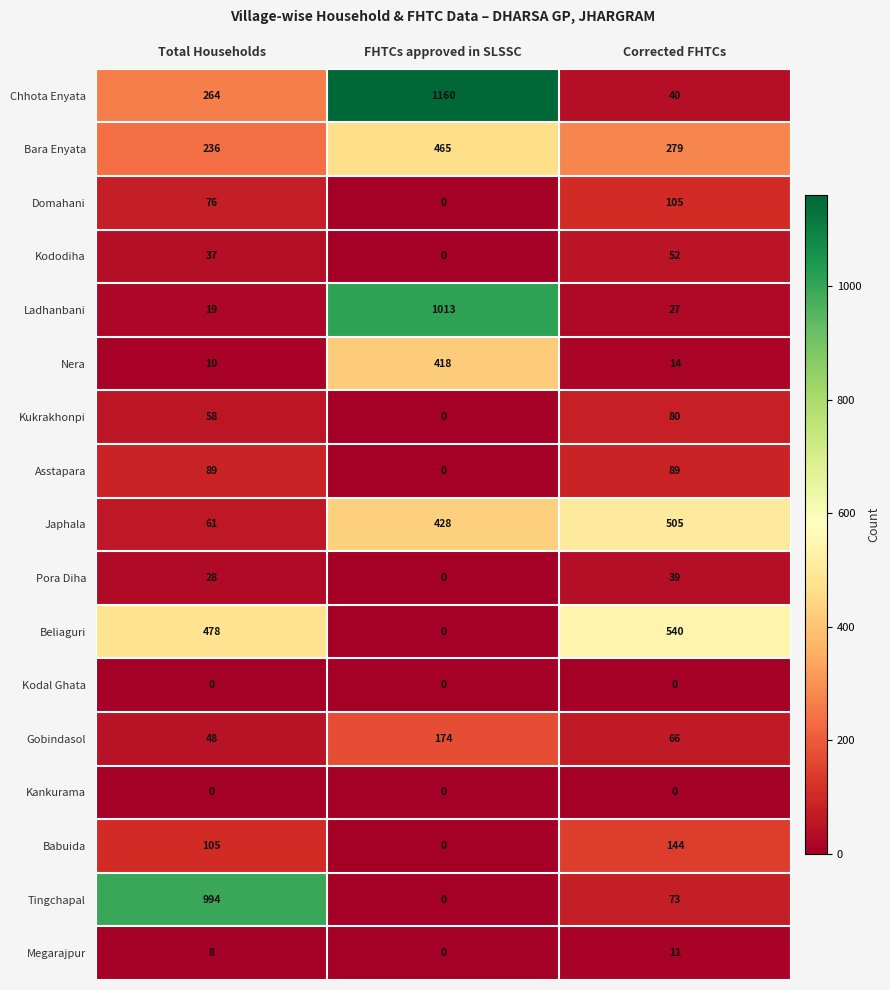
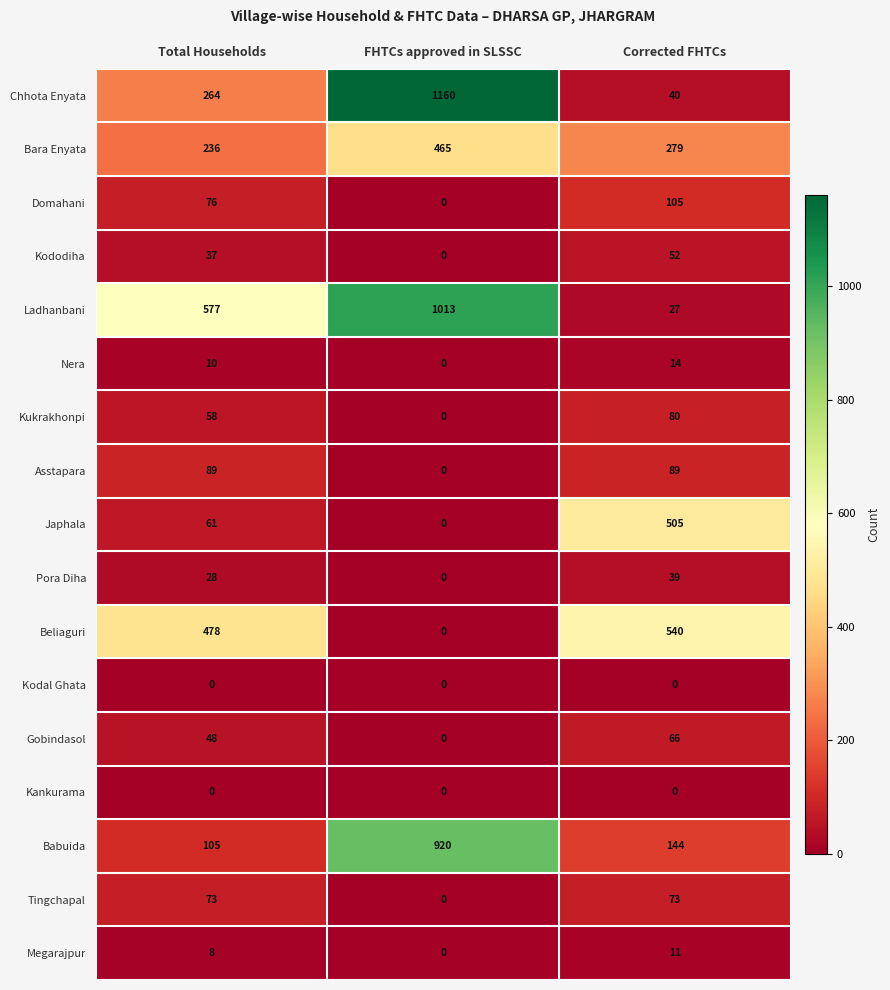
Ladhanbani, Total Households: 19 -> 577
Nera, FHTCs approved in SLSSC: 418 -> 0
Japhala, FHTCs approved in SLSSC: 428 -> 0
Gobindasol, FHTCs approved in SLSSC: 174 -> 0
Babuida, FHTCs approved in SLSSC: 0 -> 920
Tingchapal, Total Households: 994 -> 73
